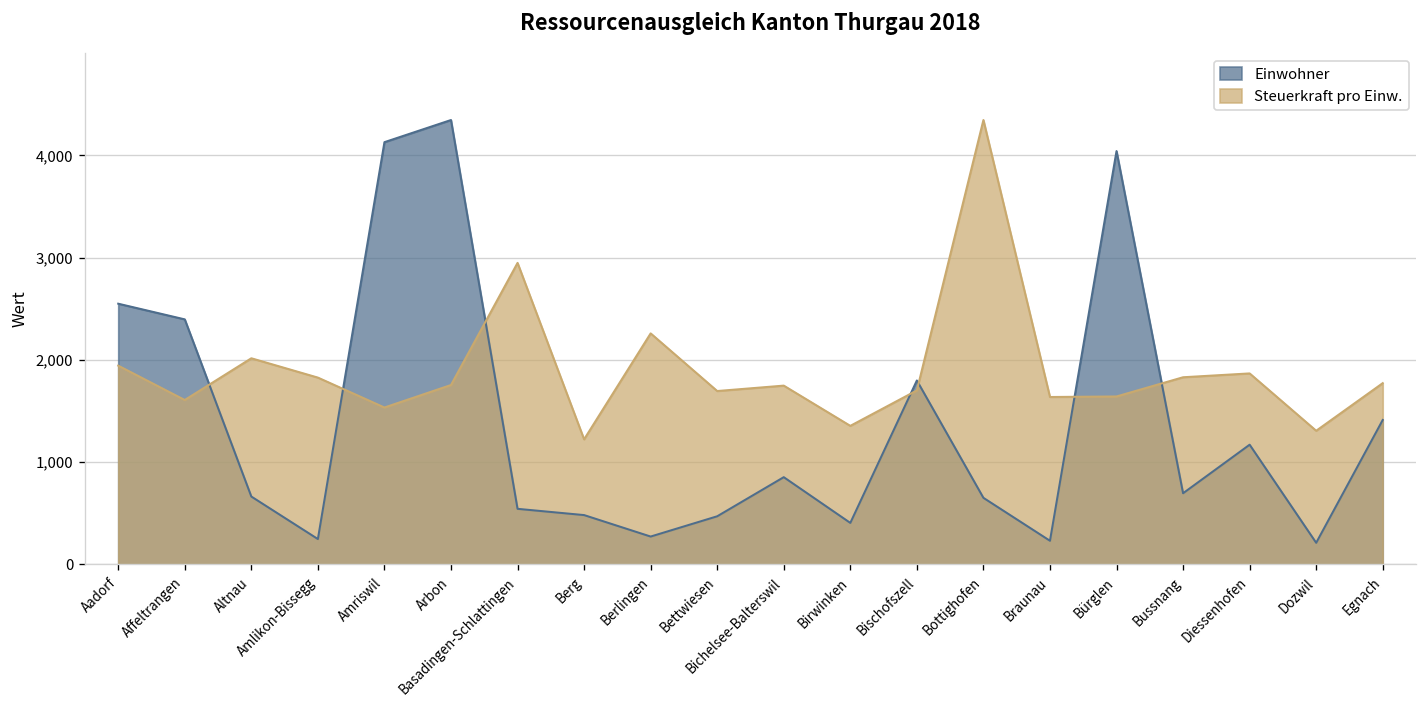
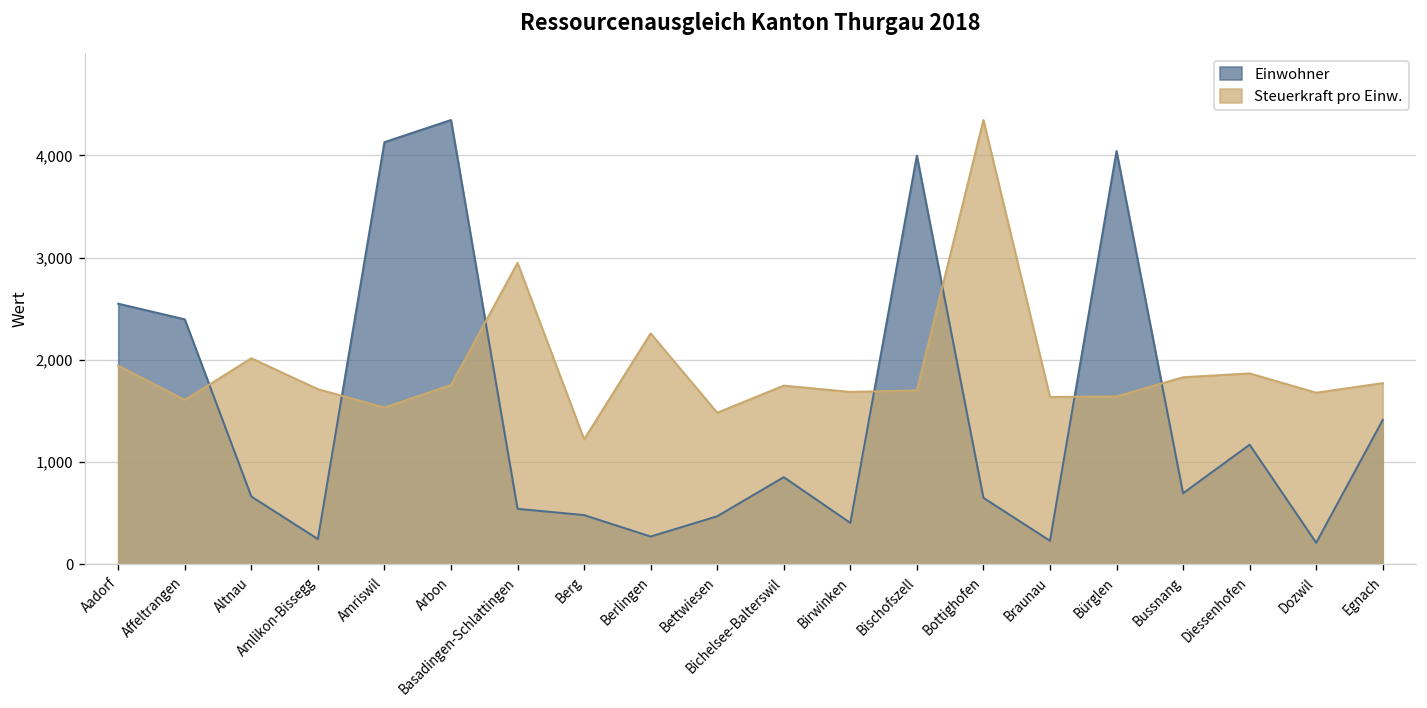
Steuerkraft pro Einw., Amlikon-Bissegg: 1,800 -> 1,700
Steuerkraft pro Einw., Bettwiesen: 1,700 -> 1,500
Steuerkraft pro Einw., Birwinken: 1,400 -> 1,700
Einwohner, Bischofszell: 1,800 -> 4,000
Steuerkraft pro Einw., Dozwil: 1,300 -> 1,700
